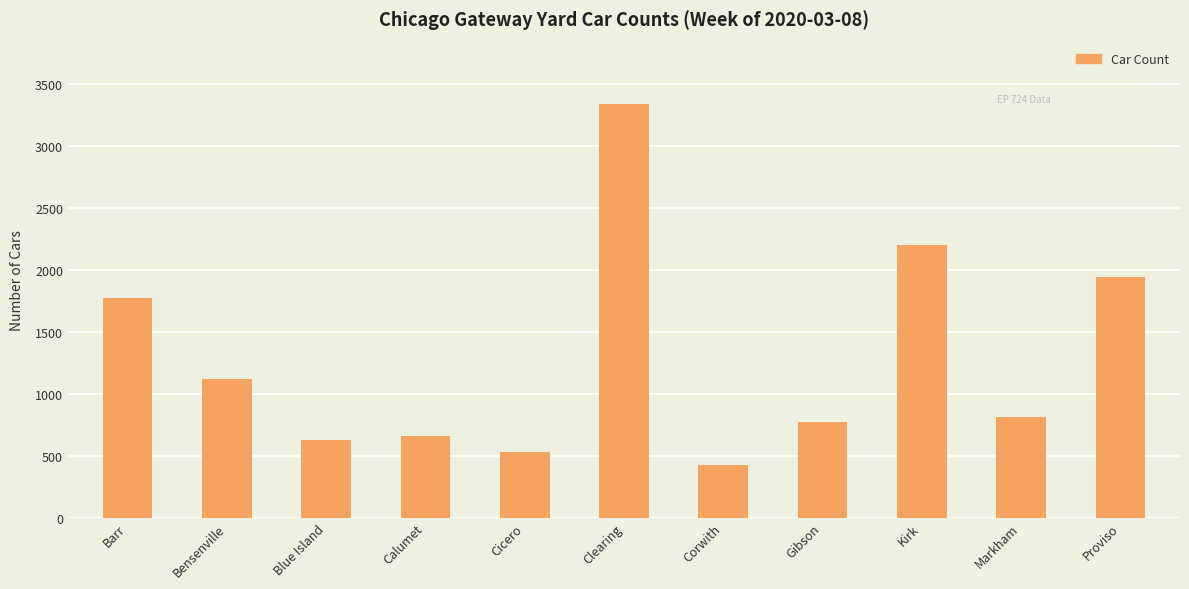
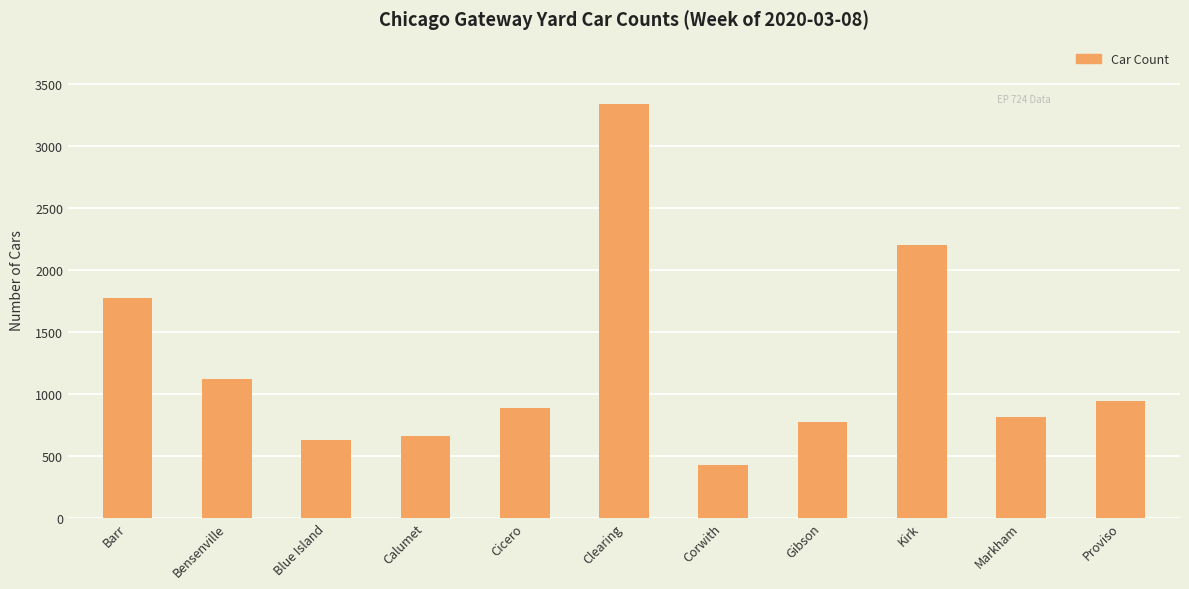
Cicero: 530 -> 890
Proviso: 1940 -> 940
